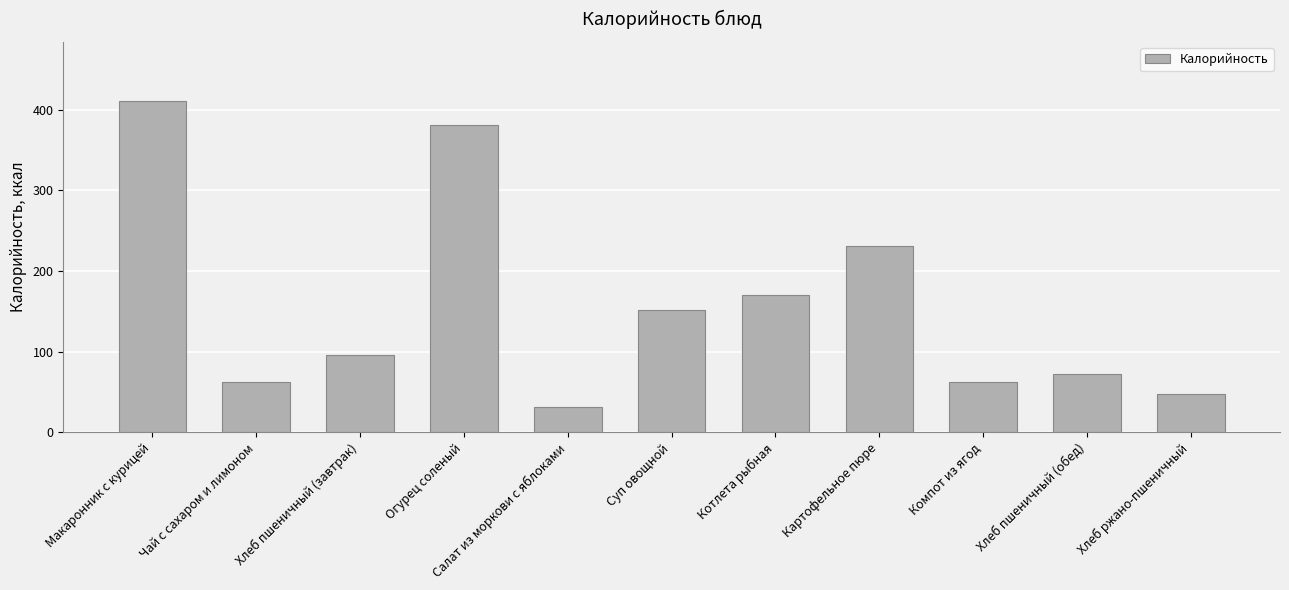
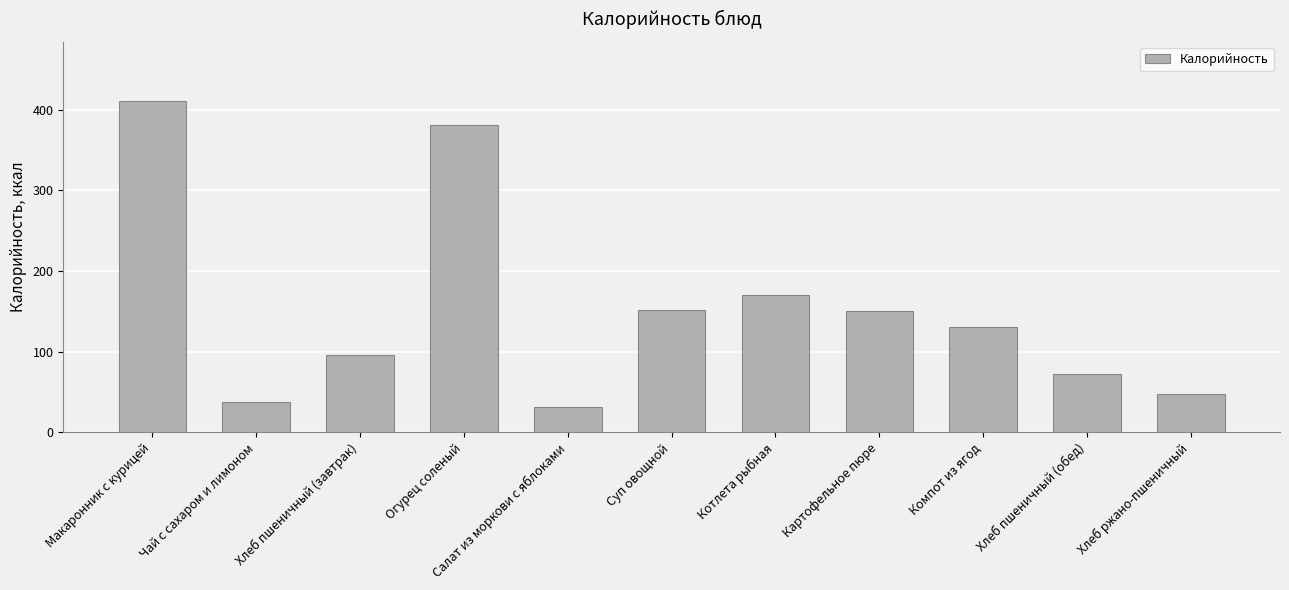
Чай с сахаром и лимоном: 60 -> 40
Картофельное пюре: 230 -> 150
Компот из ягод: 60 -> 130
